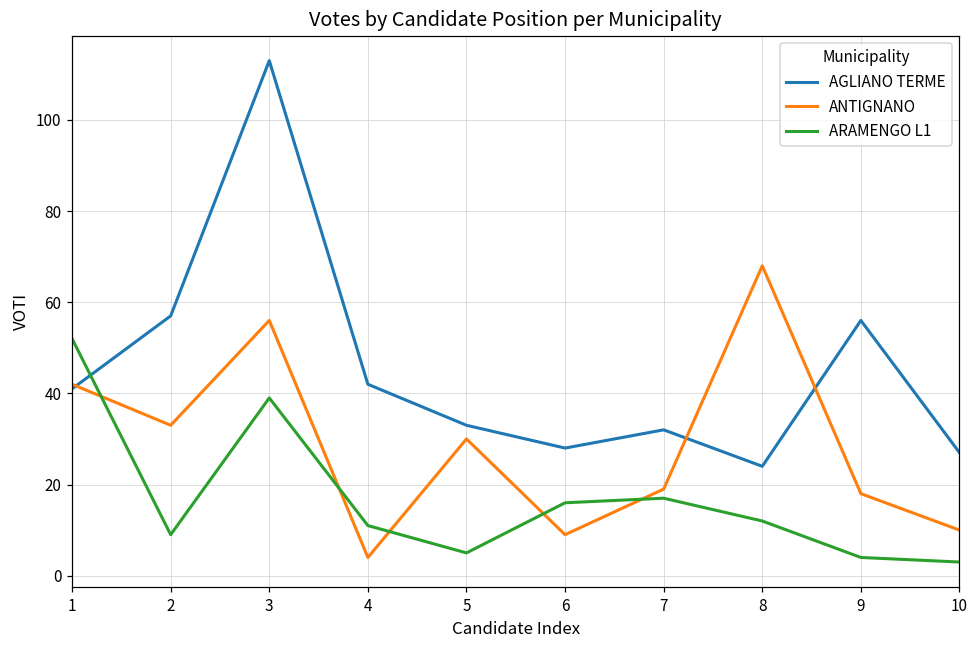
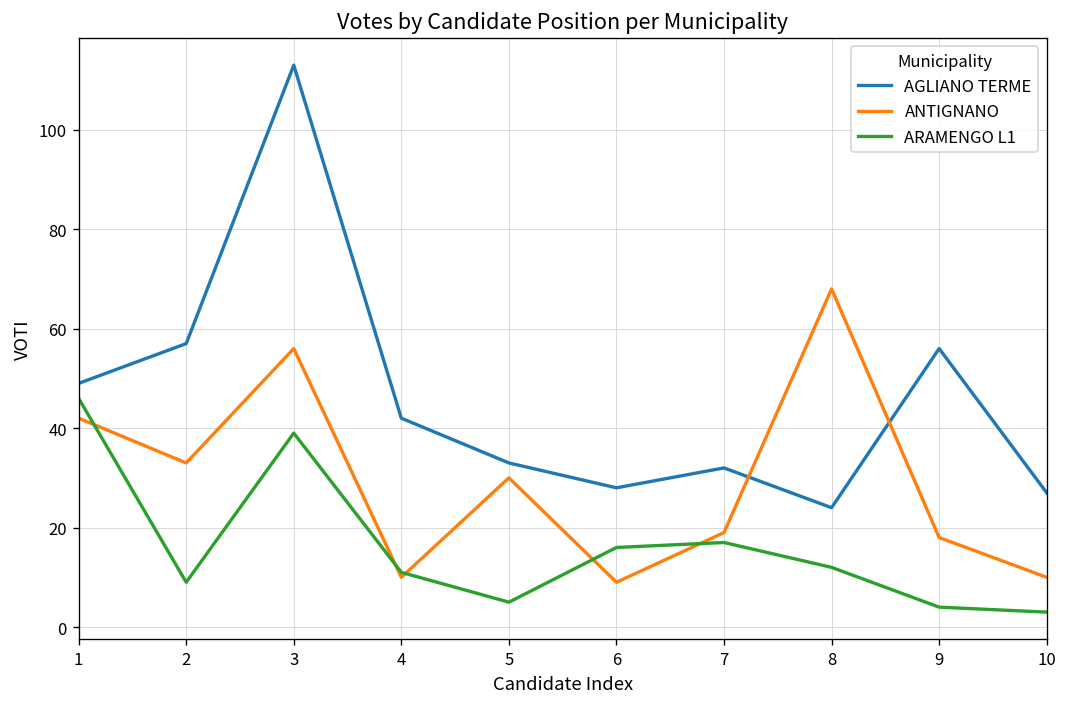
AGLIANO TERME, 1: 41 -> 49
ARAMENGO L1, 1: 52 -> 46
ANTIGNANO, 4: 4 -> 10
